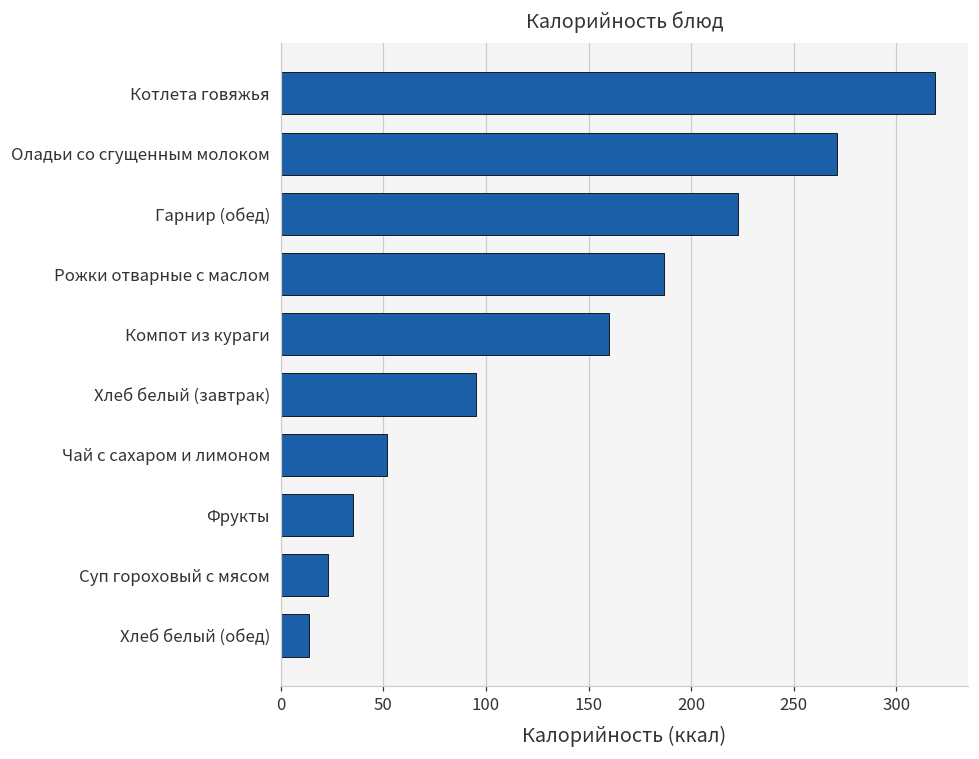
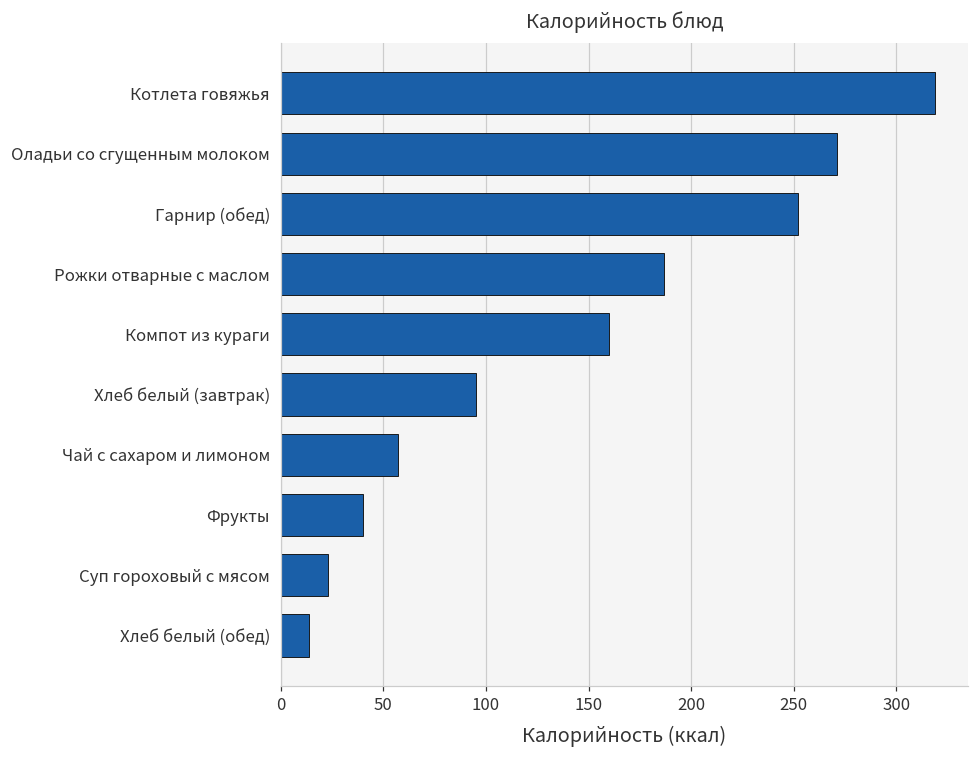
Гарнир (обед): 223 -> 252
Чай с сахаром и лимоном: 52 -> 57
Фрукты: 35 -> 40
